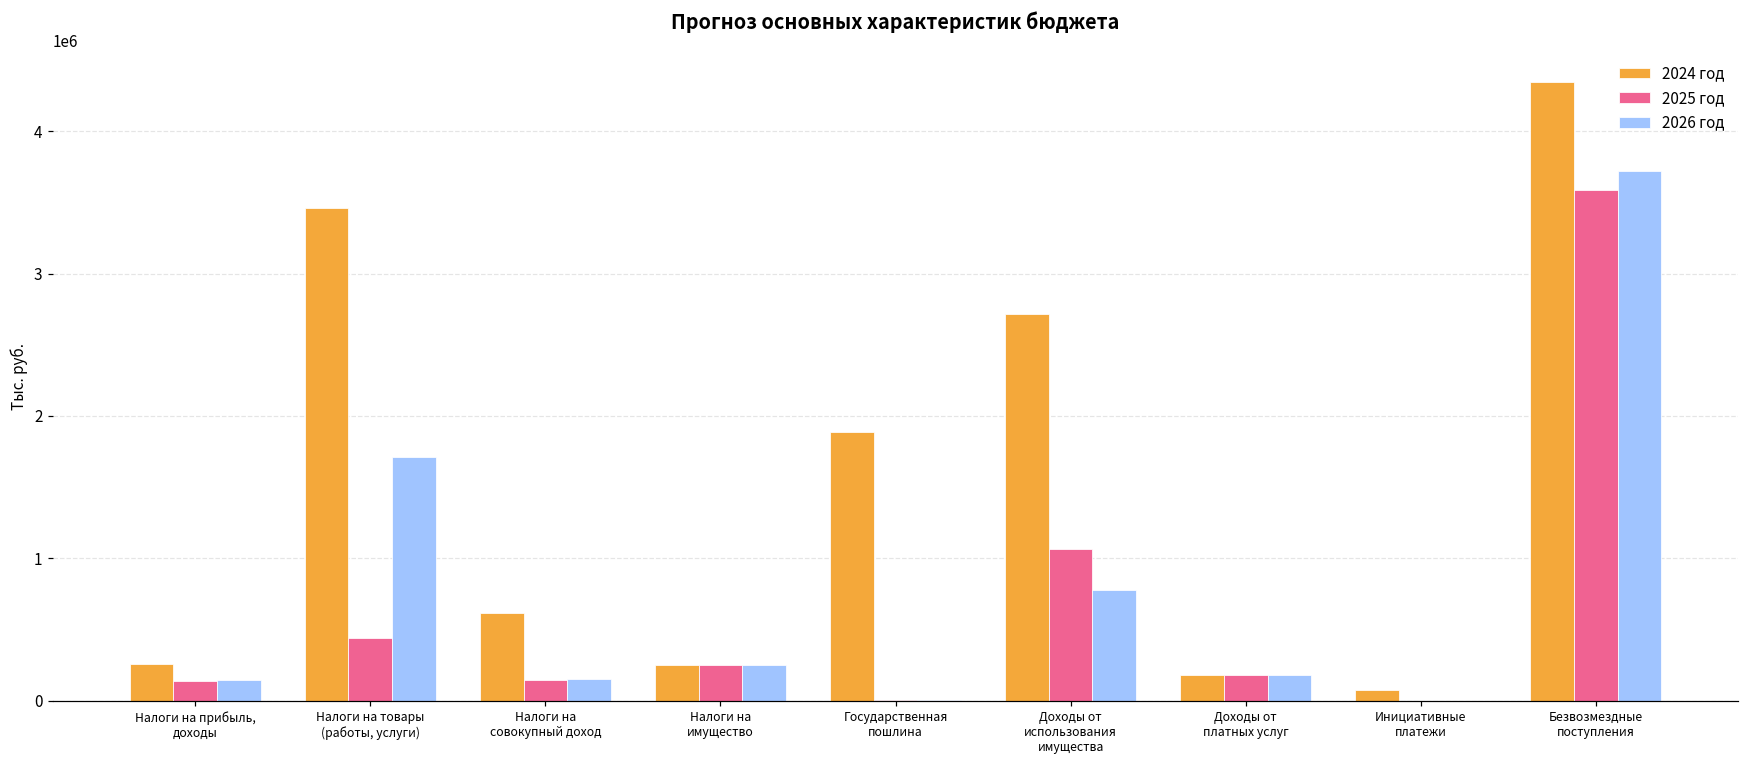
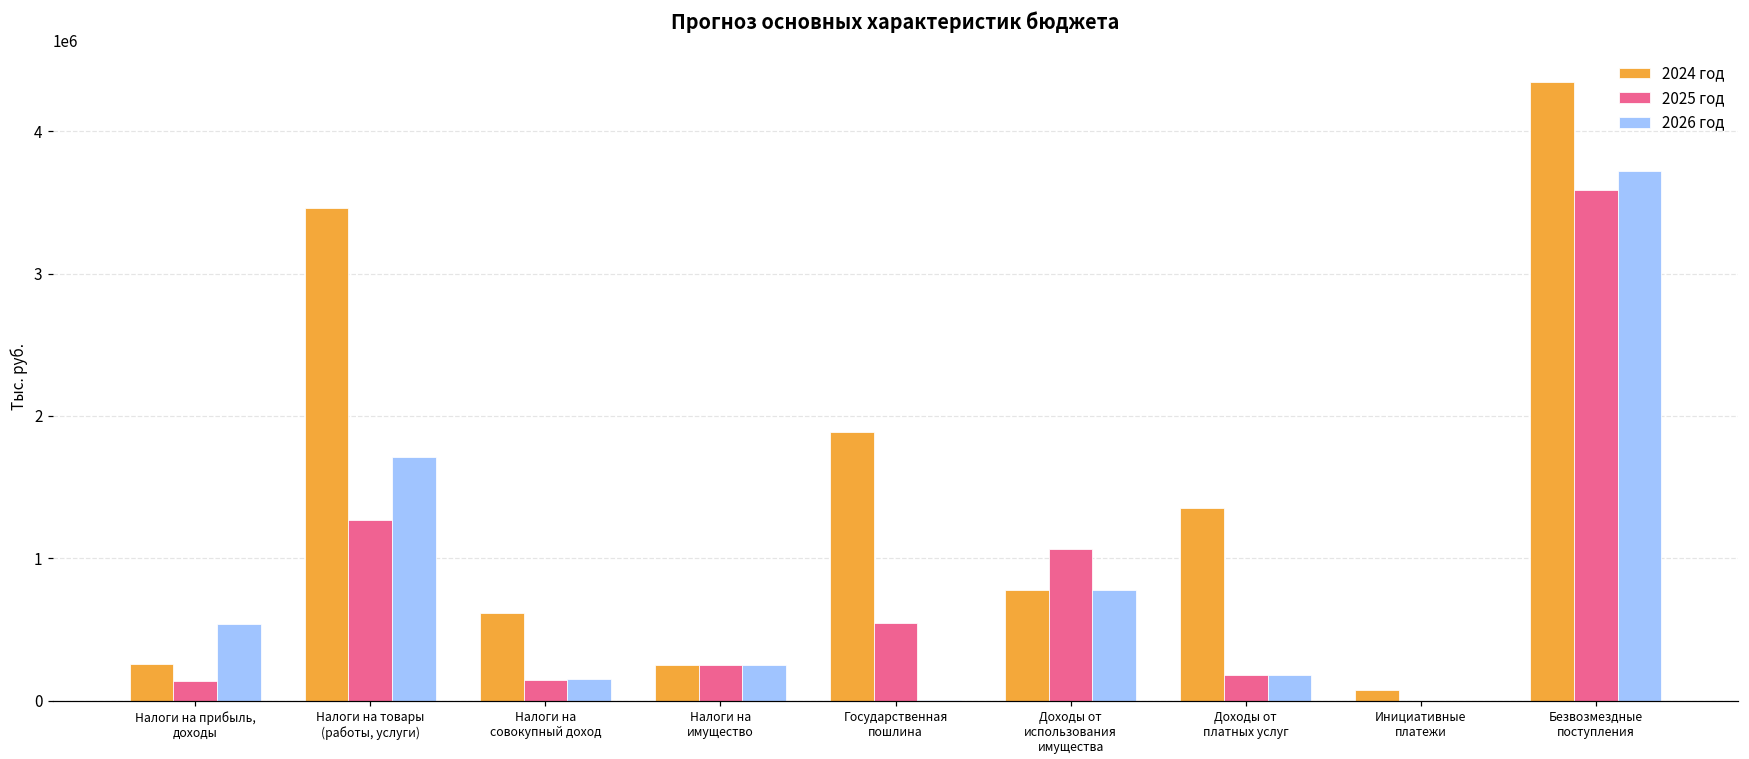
2026 год, Налоги на прибыль, доходы: 150000 -> 540000
2025 год, Налоги на товары (работы, услуги): 440000 -> 1270000
2025 год, Государственная пошлина: 10000 -> 550000
2024 год, Доходы от использования имущества: 2710000 -> 780000
2024 год, Доходы от платных услуг: 180000 -> 1360000
